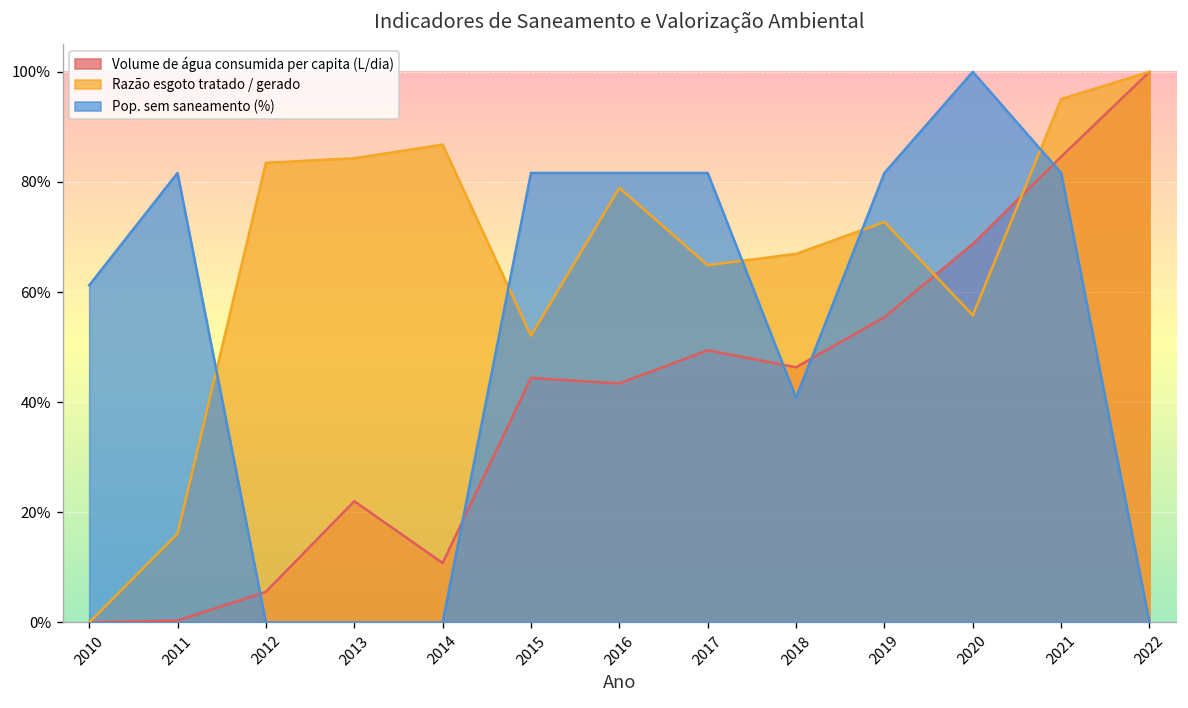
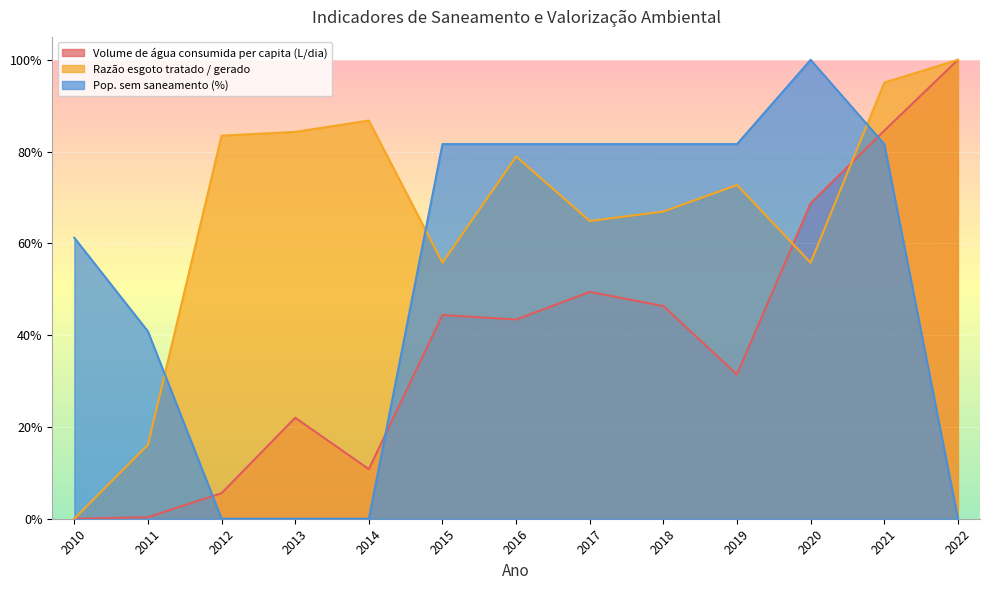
Pop. sem saneamento (%), 2011: 82% -> 41%
Razão esgoto tratado / gerado, 2015: 52% -> 56%
Pop. sem saneamento (%), 2018: 41% -> 82%
Volume de água consumida per capita (L/dia), 2019: 55% -> 31%
